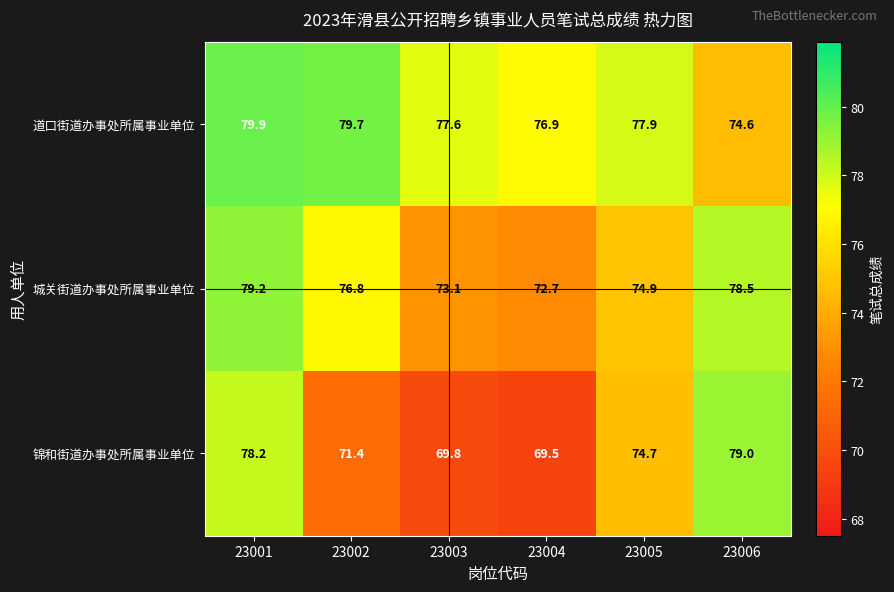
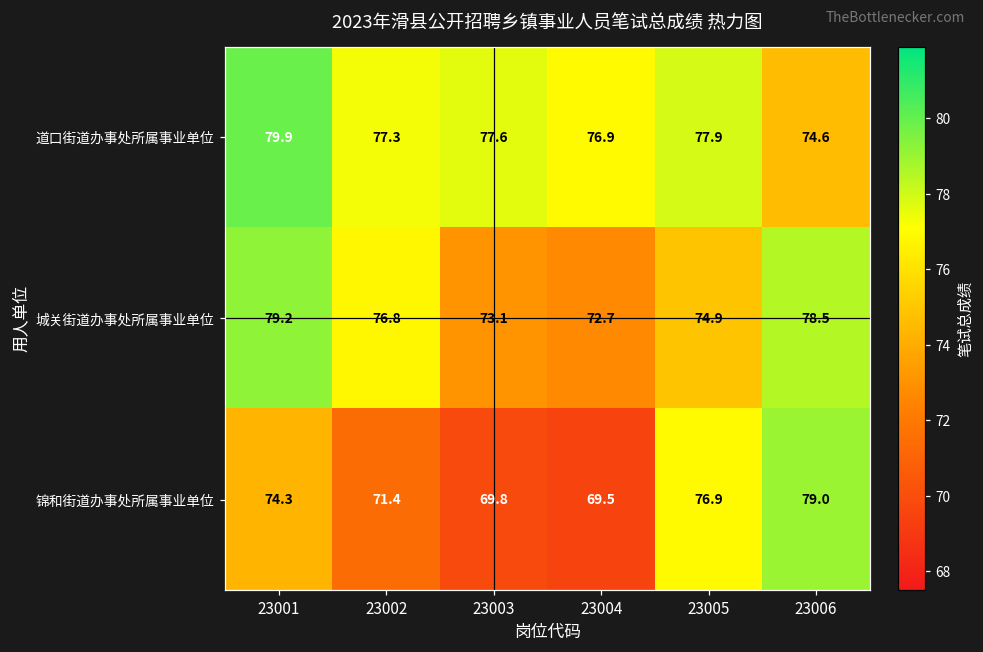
道口街道办事处所属事业单位, 23002: 79.7 -> 77.3
锦和街道办事处所属事业单位, 23001: 78.2 -> 74.3
锦和街道办事处所属事业单位, 23005: 74.7 -> 76.9
